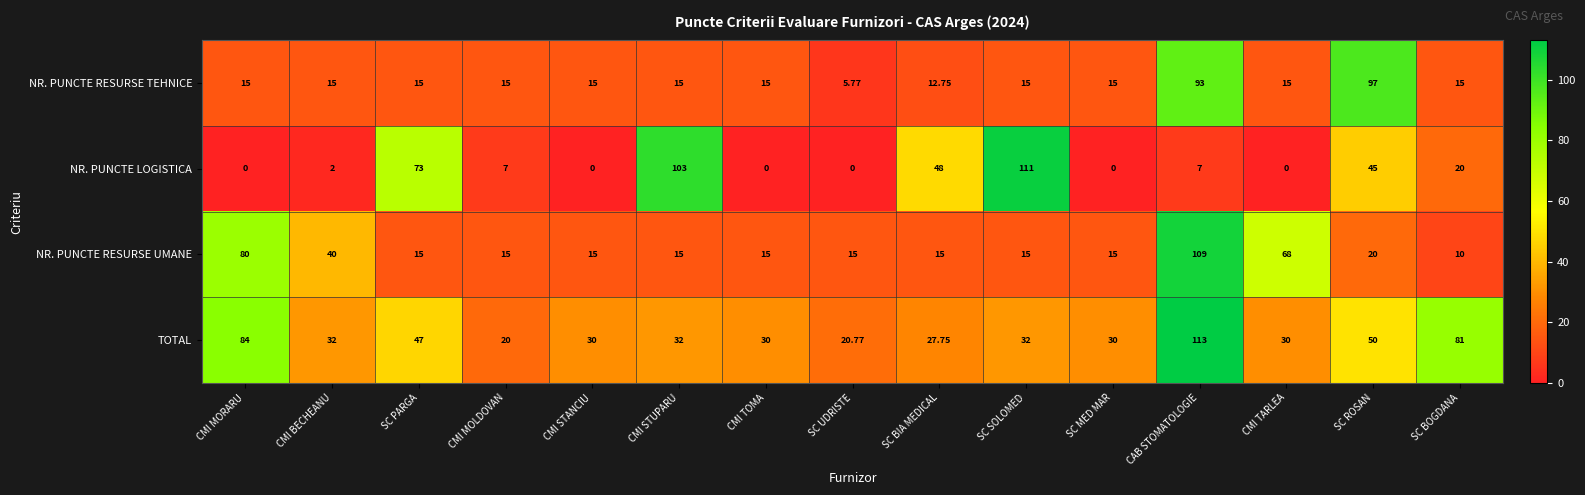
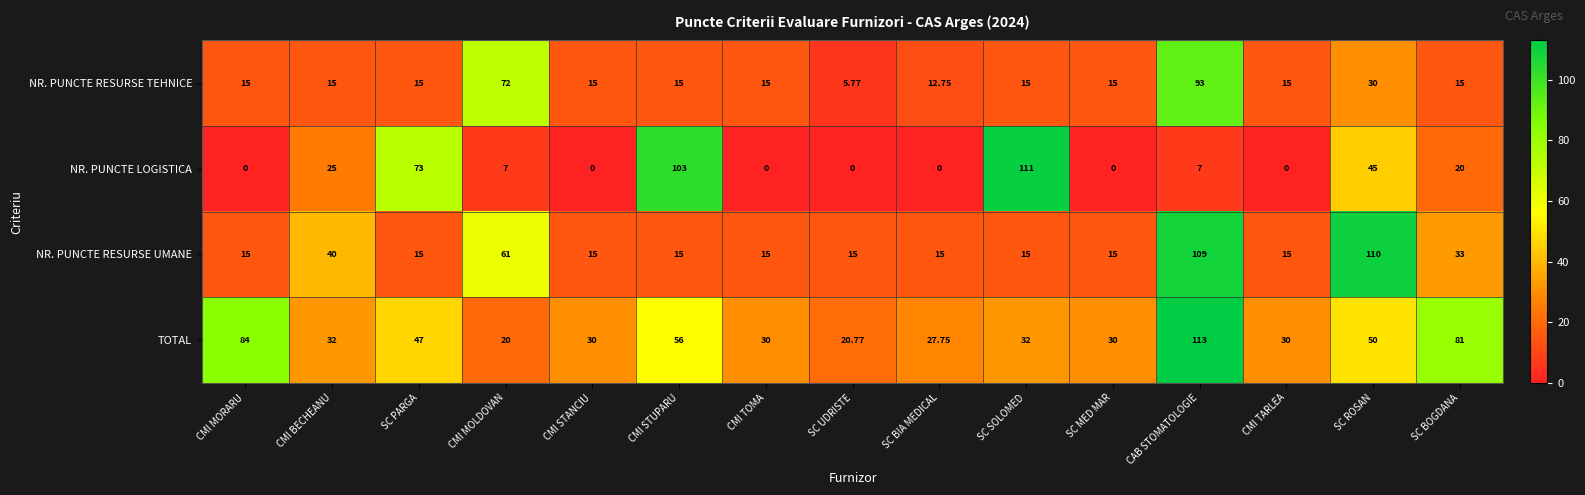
NR. PUNCTE RESURSE TEHNICE, CMI MOLDOVAN: 15 -> 72
NR. PUNCTE RESURSE TEHNICE, SC ROSAN: 97 -> 30
NR. PUNCTE LOGISTICA, CMI BECHEANU: 2 -> 25
NR. PUNCTE LOGISTICA, SC BIA MEDICAL: 48 -> 0
NR. PUNCTE RESURSE UMANE, CMI MORARU: 80 -> 15
NR. PUNCTE RESURSE UMANE, CMI MOLDOVAN: 15 -> 61
NR. PUNCTE RESURSE UMANE, CMI TARLEA: 68 -> 15
NR. PUNCTE RESURSE UMANE, SC ROSAN: 20 -> 110
NR. PUNCTE RESURSE UMANE, SC BOGDANA: 10 -> 33
TOTAL, CMI STUPARU: 32 -> 56
